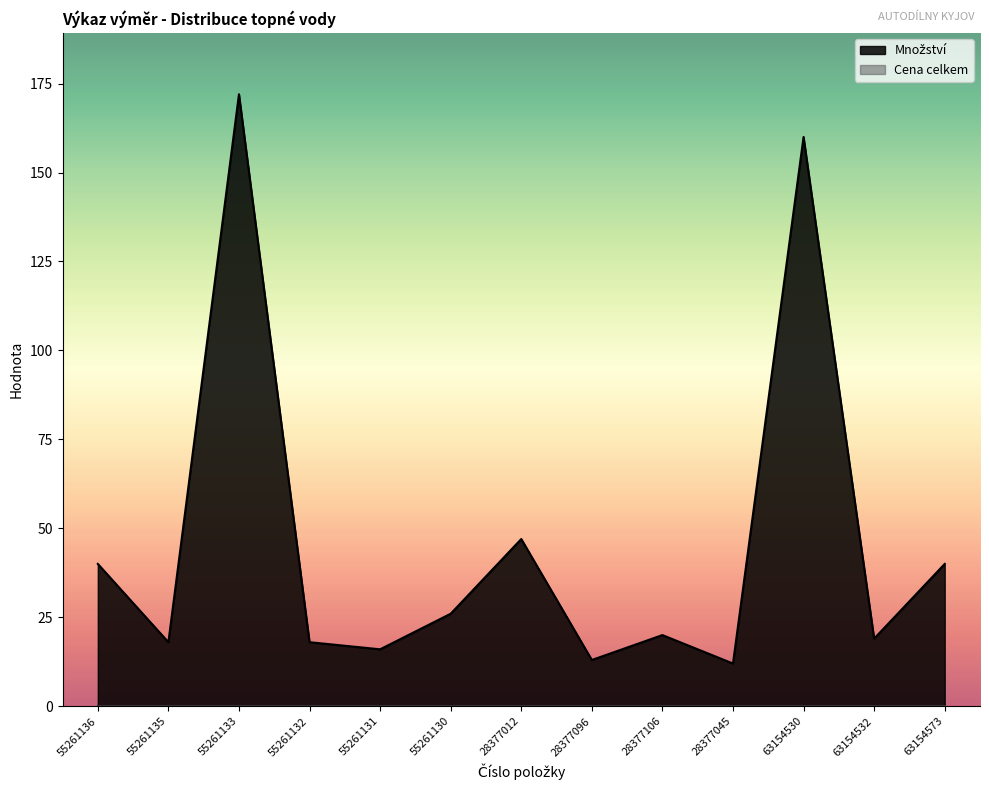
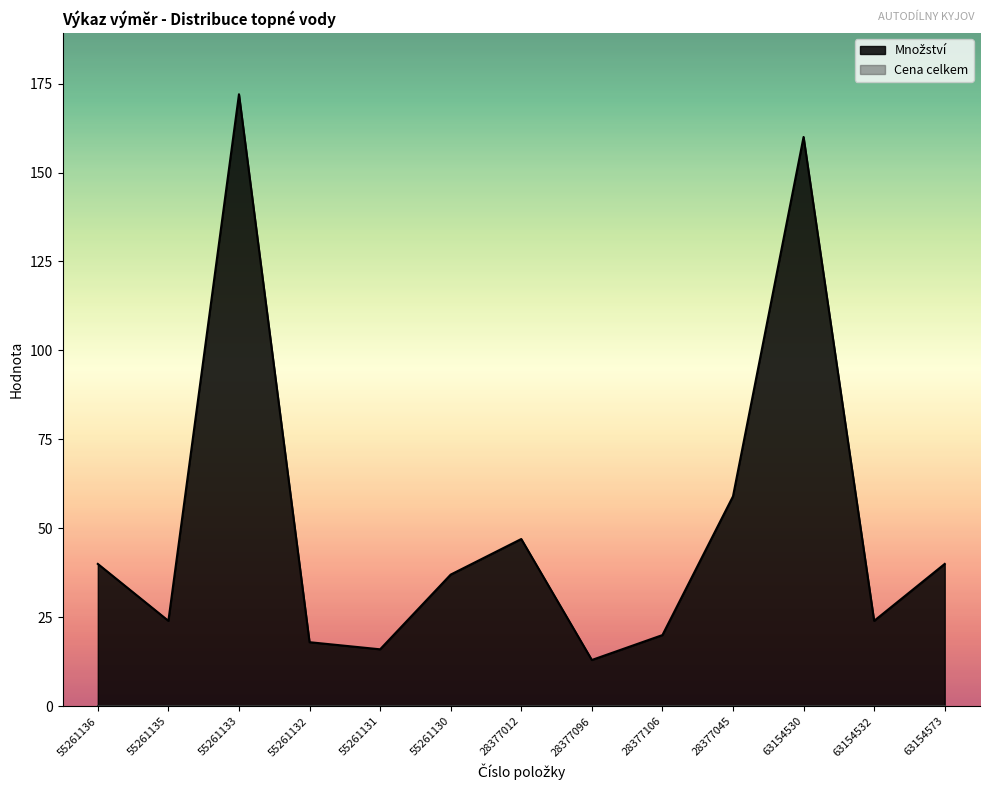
Množství, 55261135: 18 -> 24
Množství, 55261130: 26 -> 37
Množství, 28377045: 12 -> 59
Množství, 63154532: 19 -> 24
